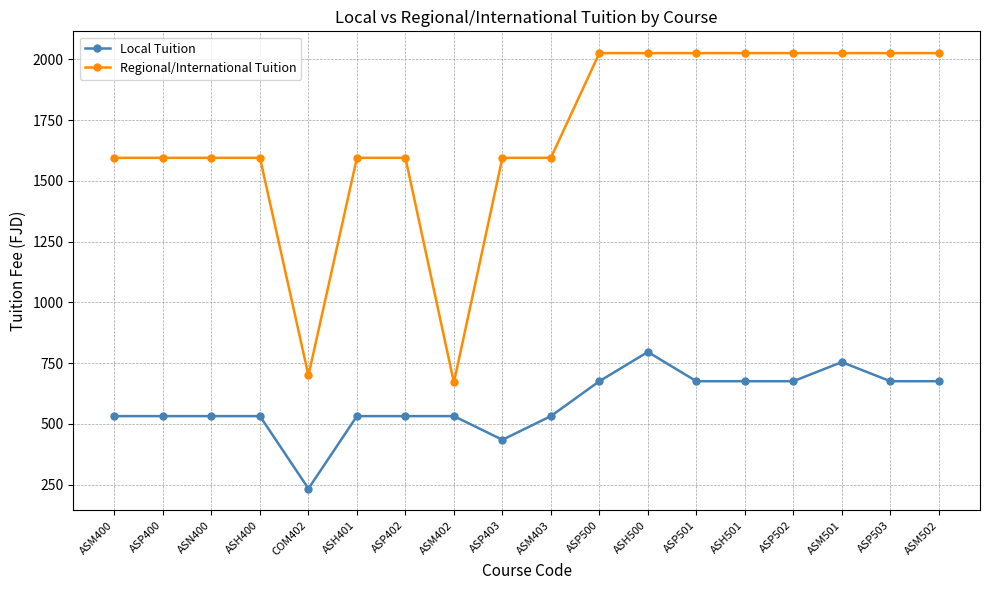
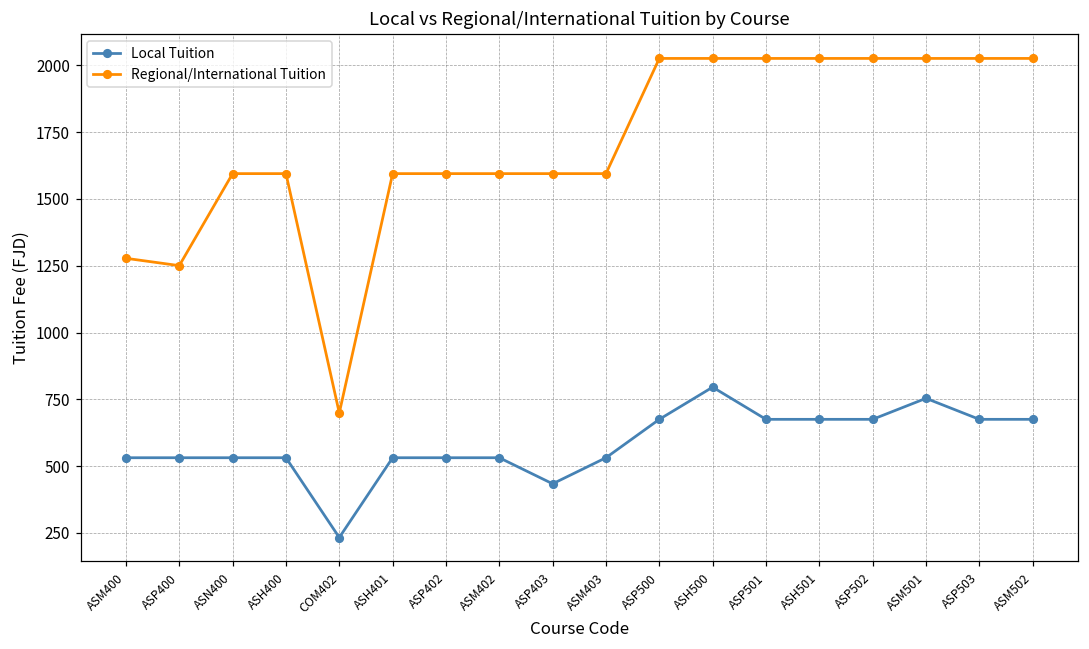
Regional/International Tuition, ASM400: 1590 -> 1280
Regional/International Tuition, ASP400: 1590 -> 1250
Regional/International Tuition, ASM402: 670 -> 1590
